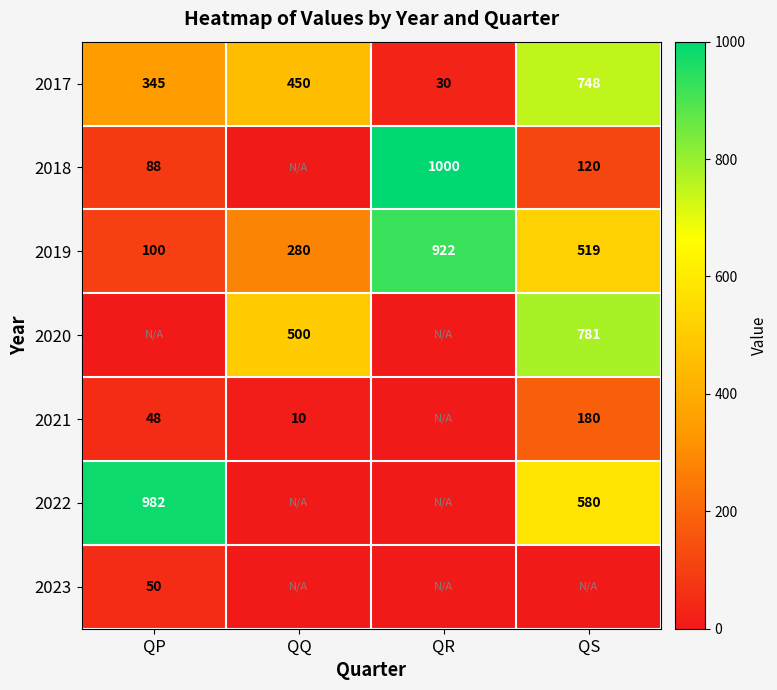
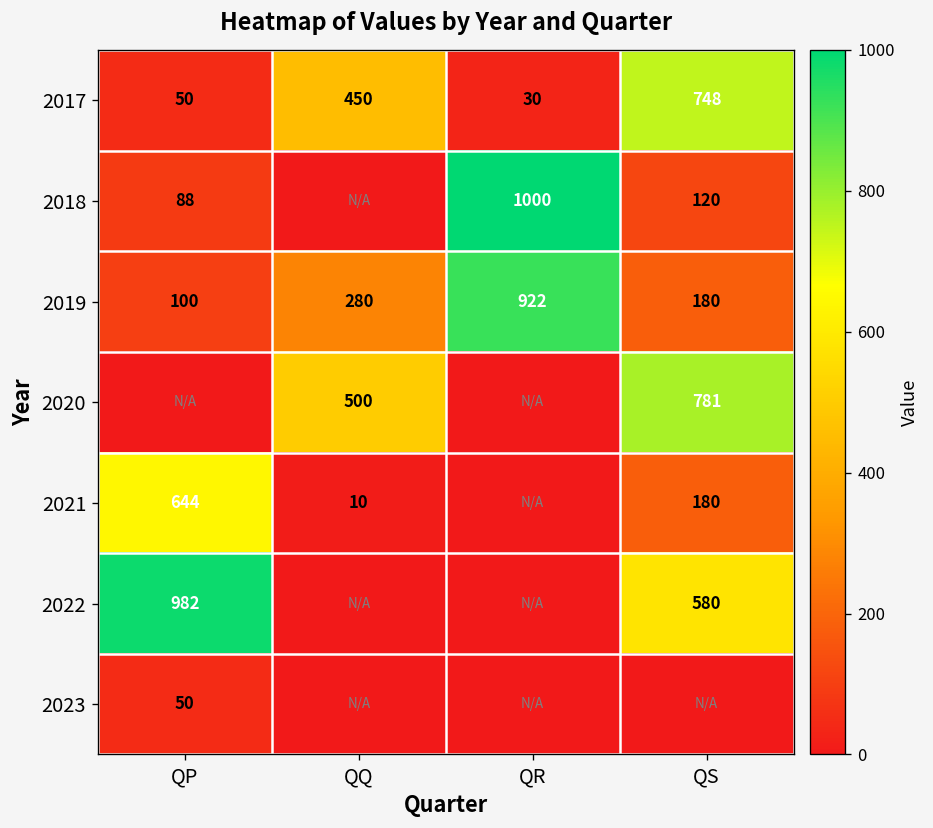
2017, QP: 345 -> 50
2019, QS: 519 -> 180
2021, QP: 48 -> 644
